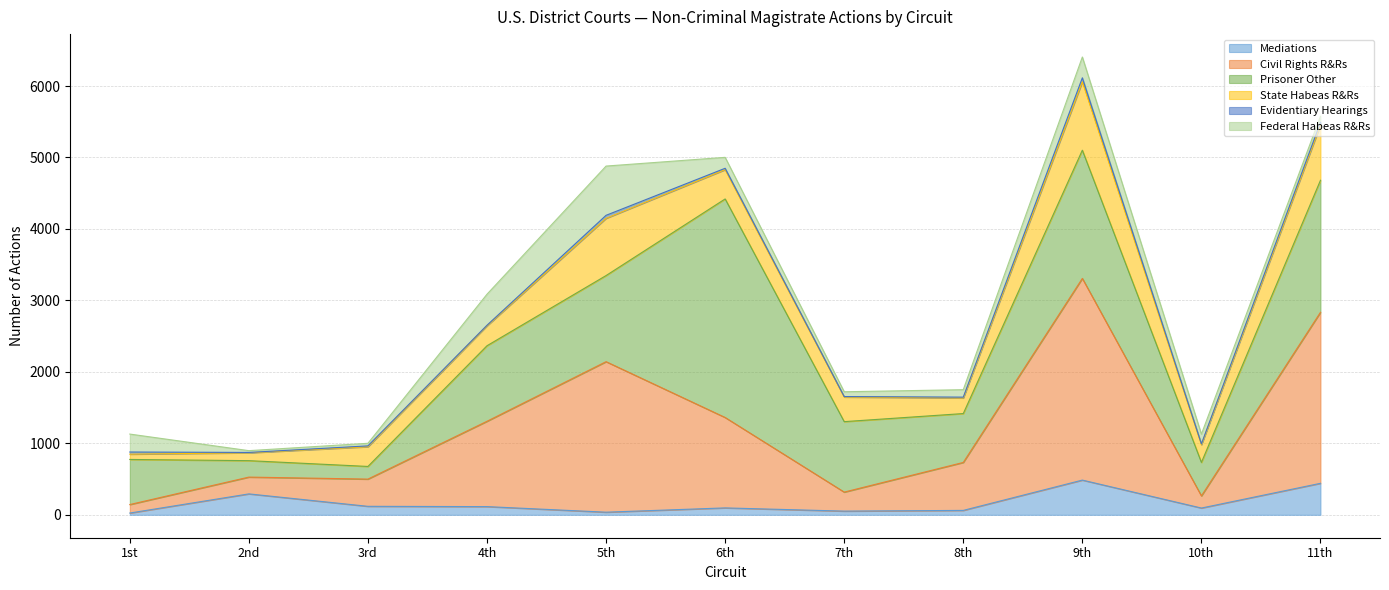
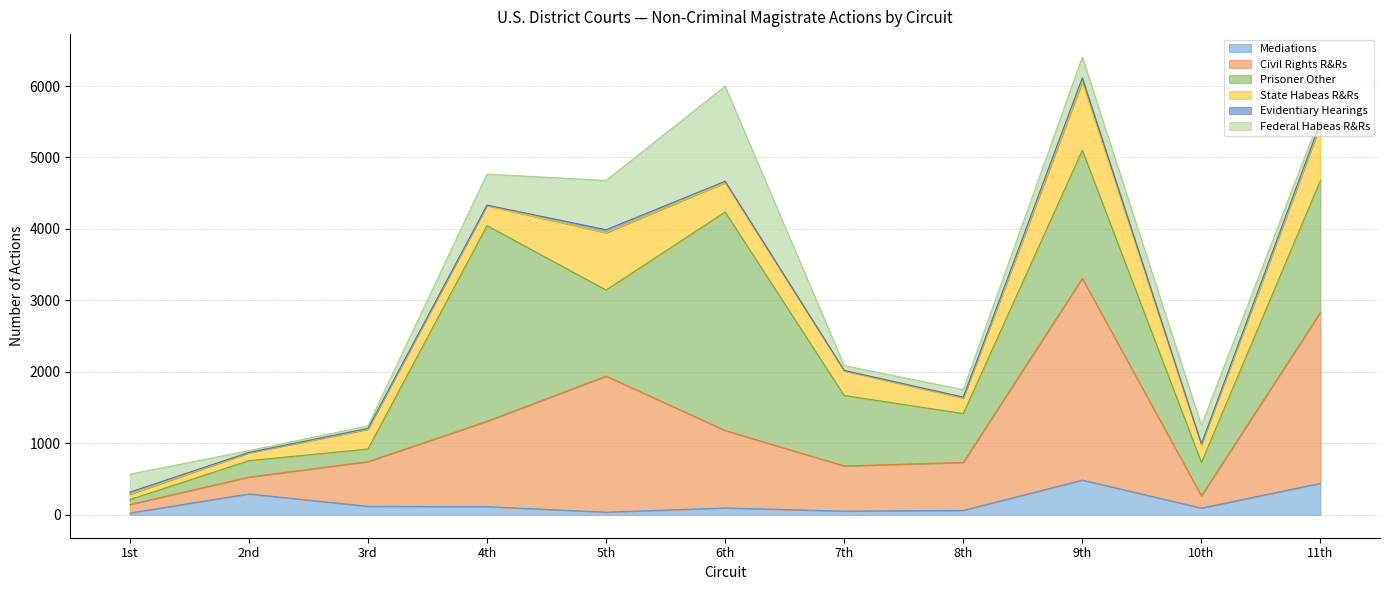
Prisoner Other, 1st: 600 -> 100
Civil Rights R&Rs, 3rd: 400 -> 600
Prisoner Other, 4th: 1100 -> 2700
Civil Rights R&Rs, 5th: 2100 -> 1900
Civil Rights R&Rs, 6th: 1300 -> 1100
Federal Habeas R&Rs, 6th: 200 -> 1300
Civil Rights R&Rs, 7th: 300 -> 600
Federal Habeas R&Rs, 10th: 100 -> 300
